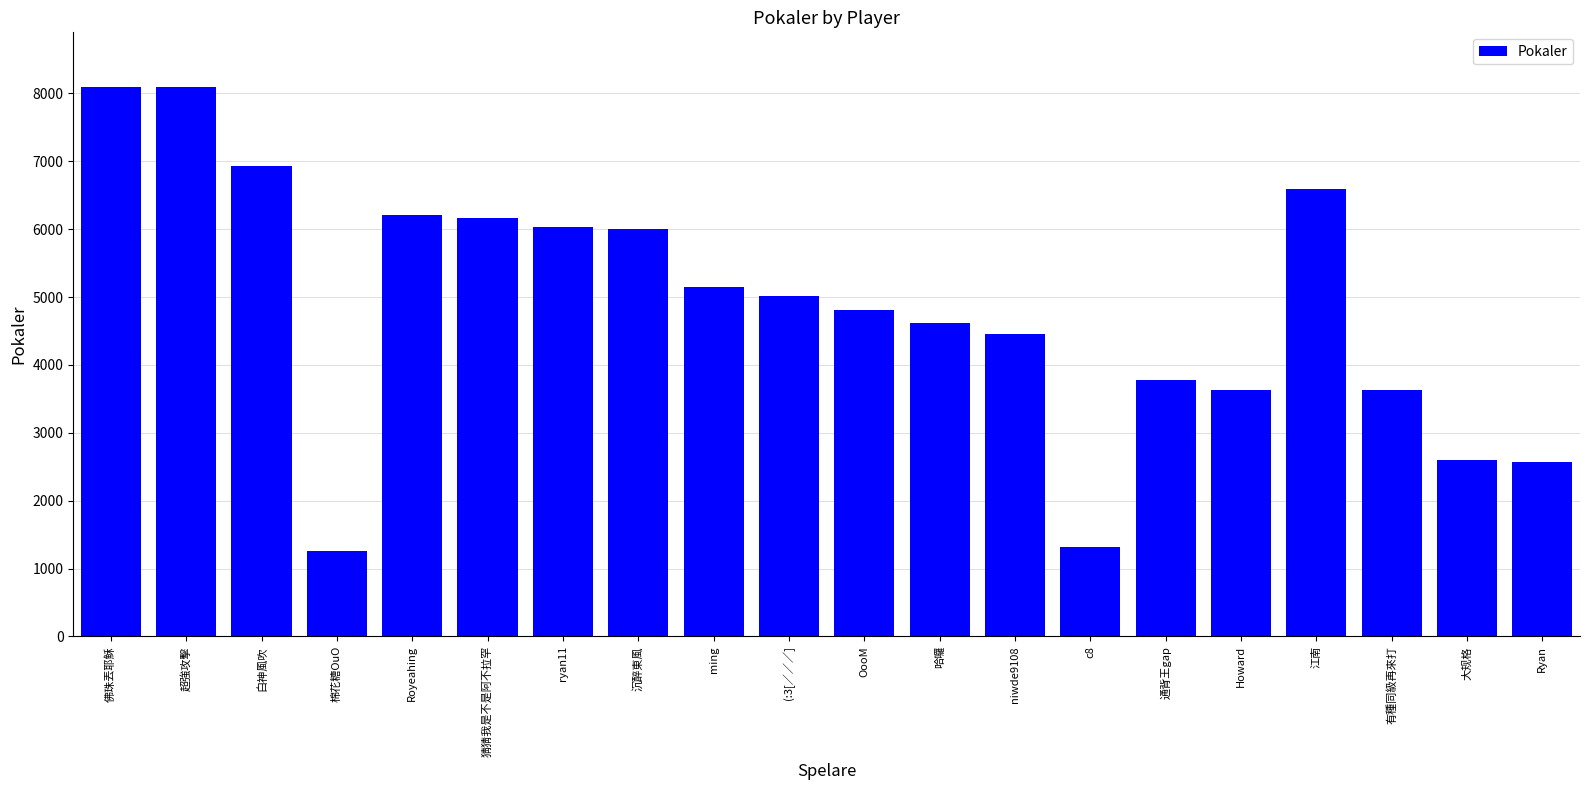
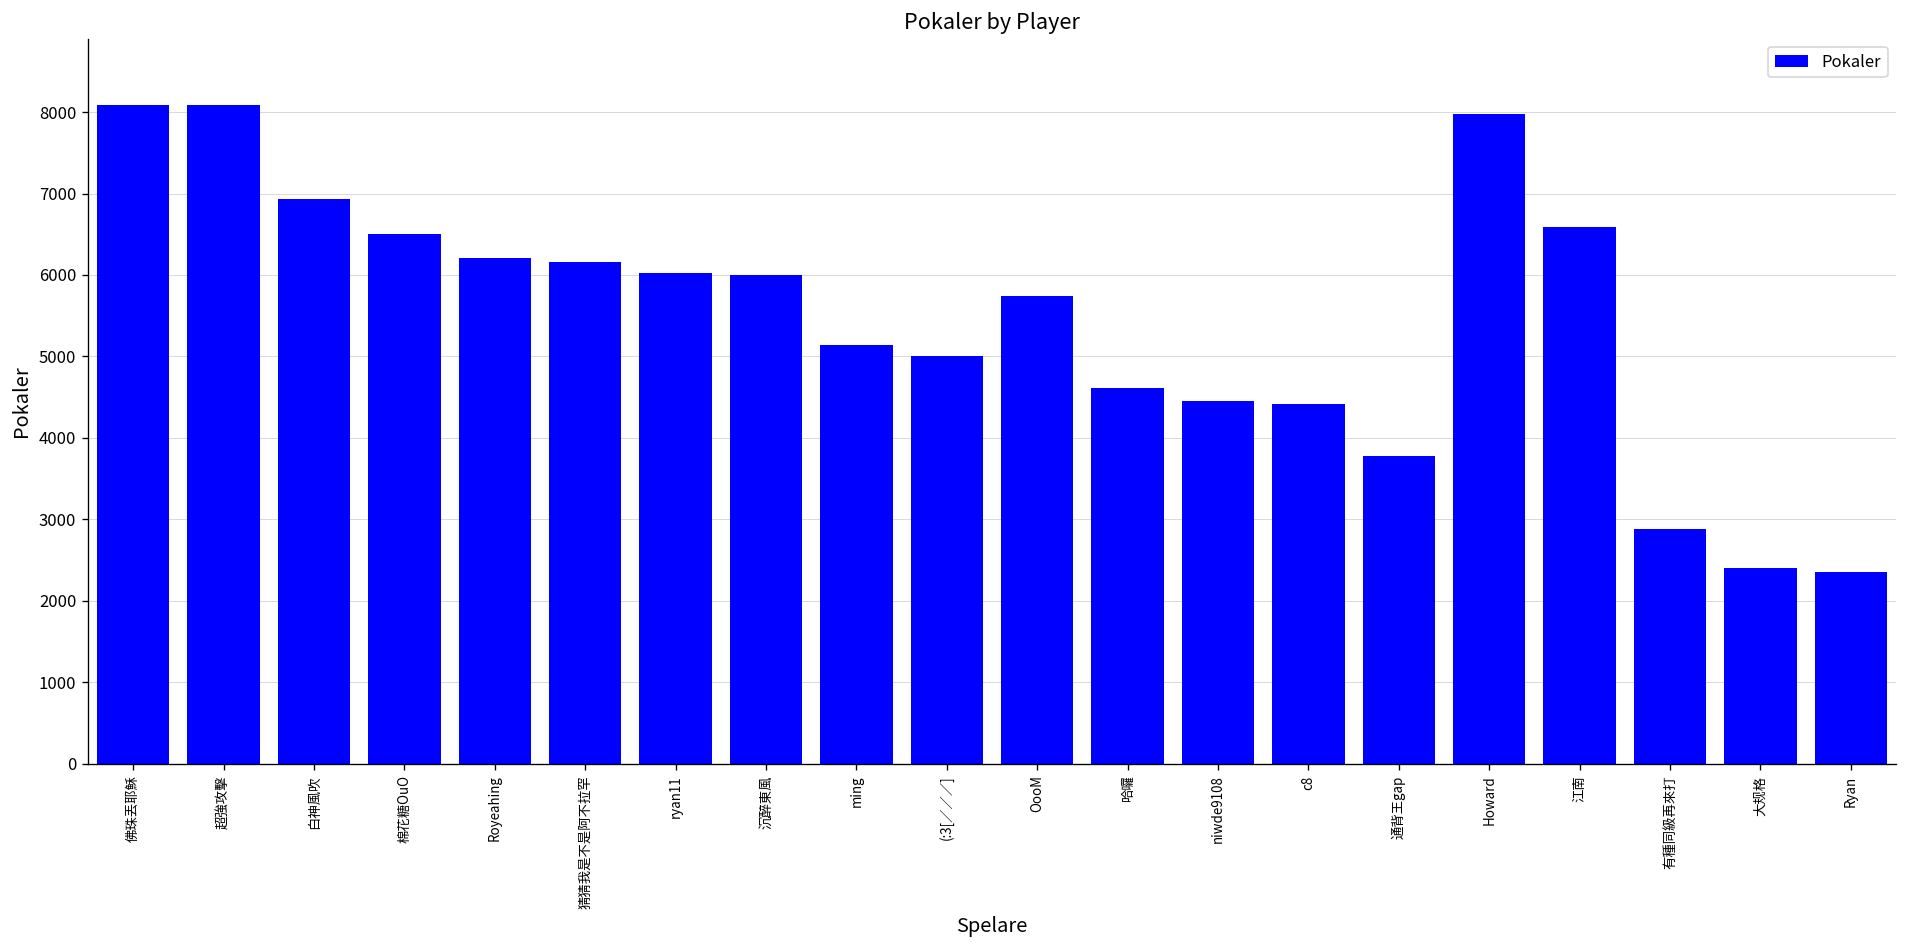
棉花糖OuO: 1300 -> 6500
OooM: 4800 -> 5700
c8: 1300 -> 4400
Howard: 3600 -> 8000
有種同級再來打: 3600 -> 2900
大规格: 2600 -> 2400
Ryan: 2600 -> 2400
